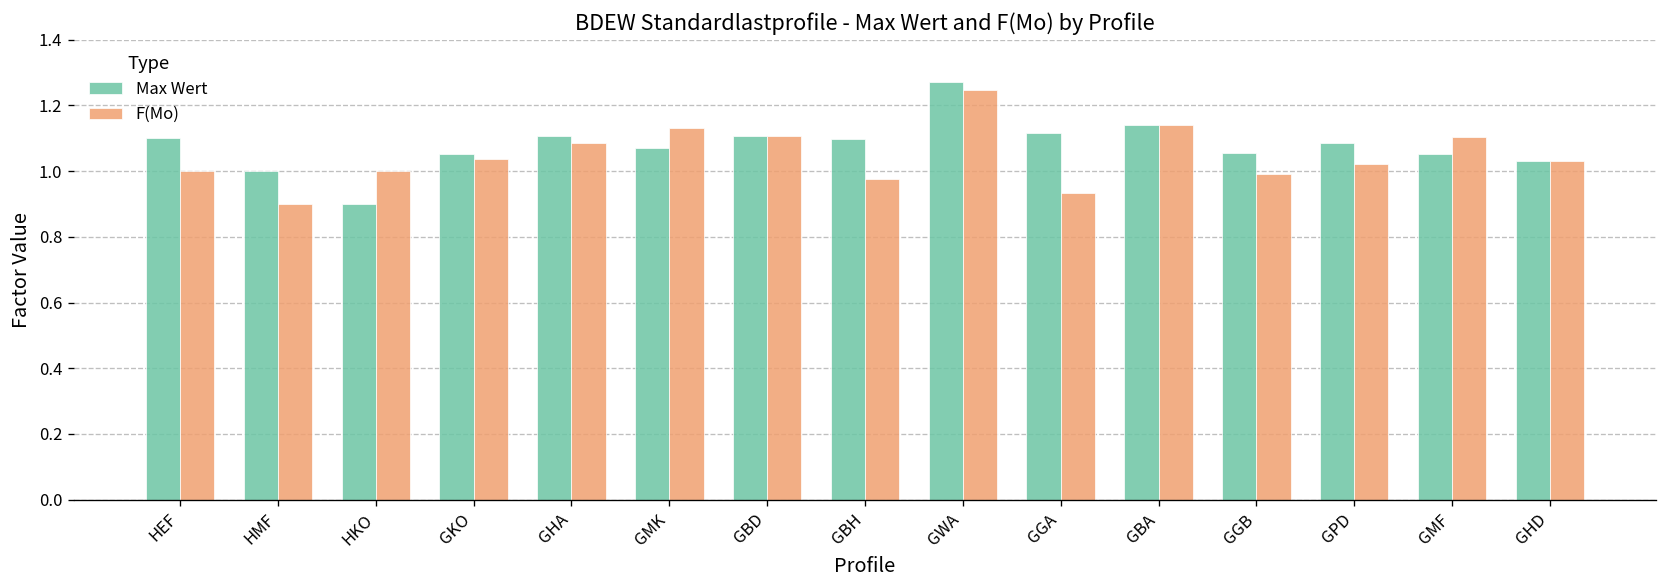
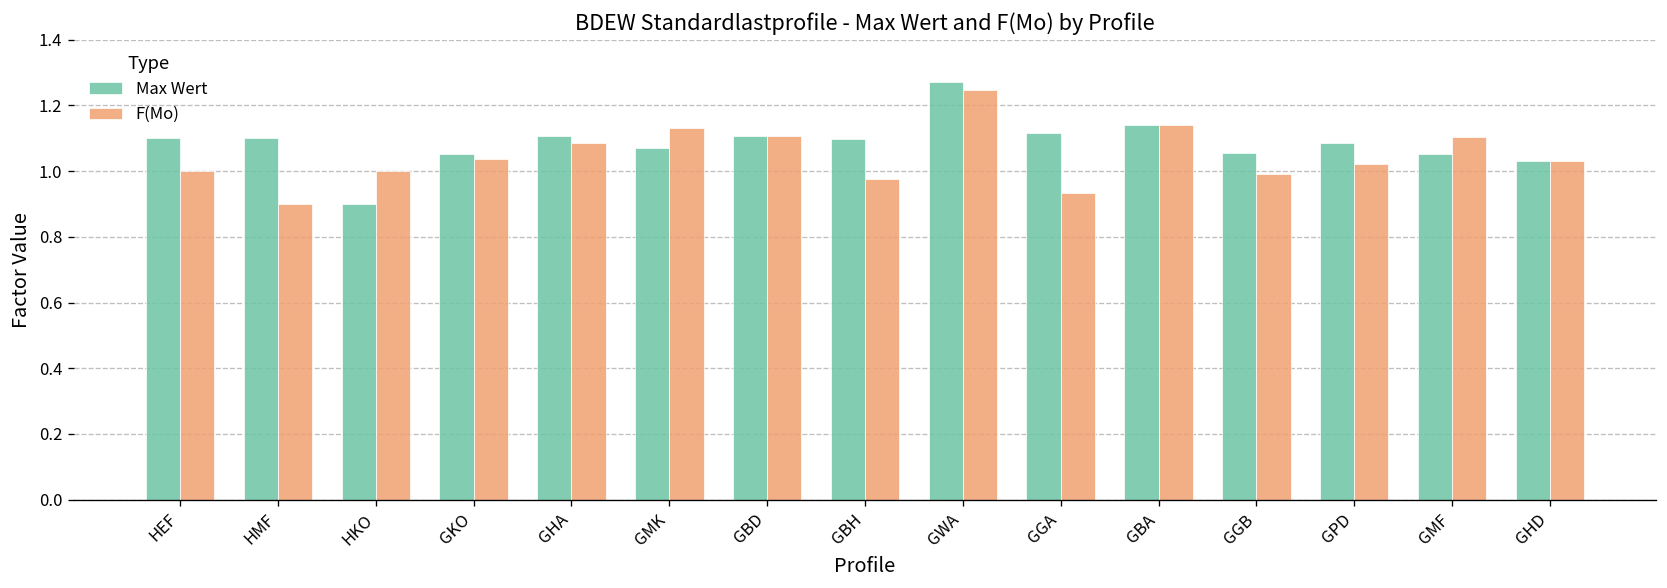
Max Wert, HMF: 1.0 -> 1.1
